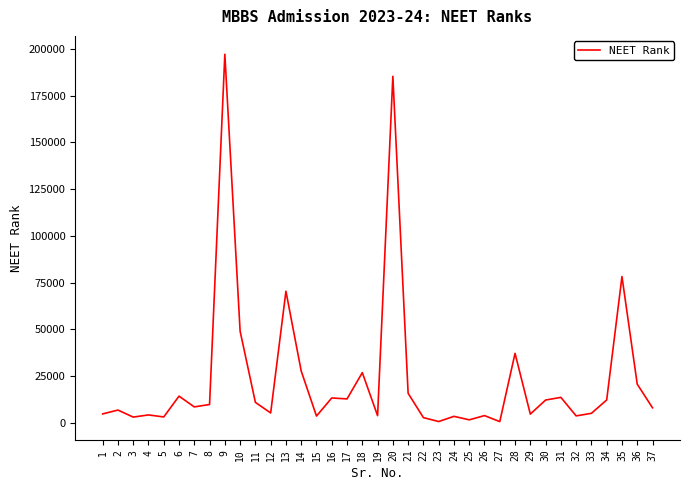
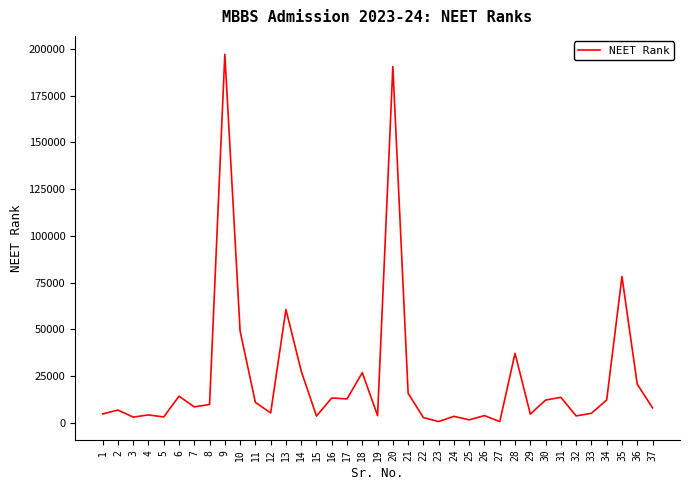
13: 70000 -> 61000
20: 185000 -> 191000
